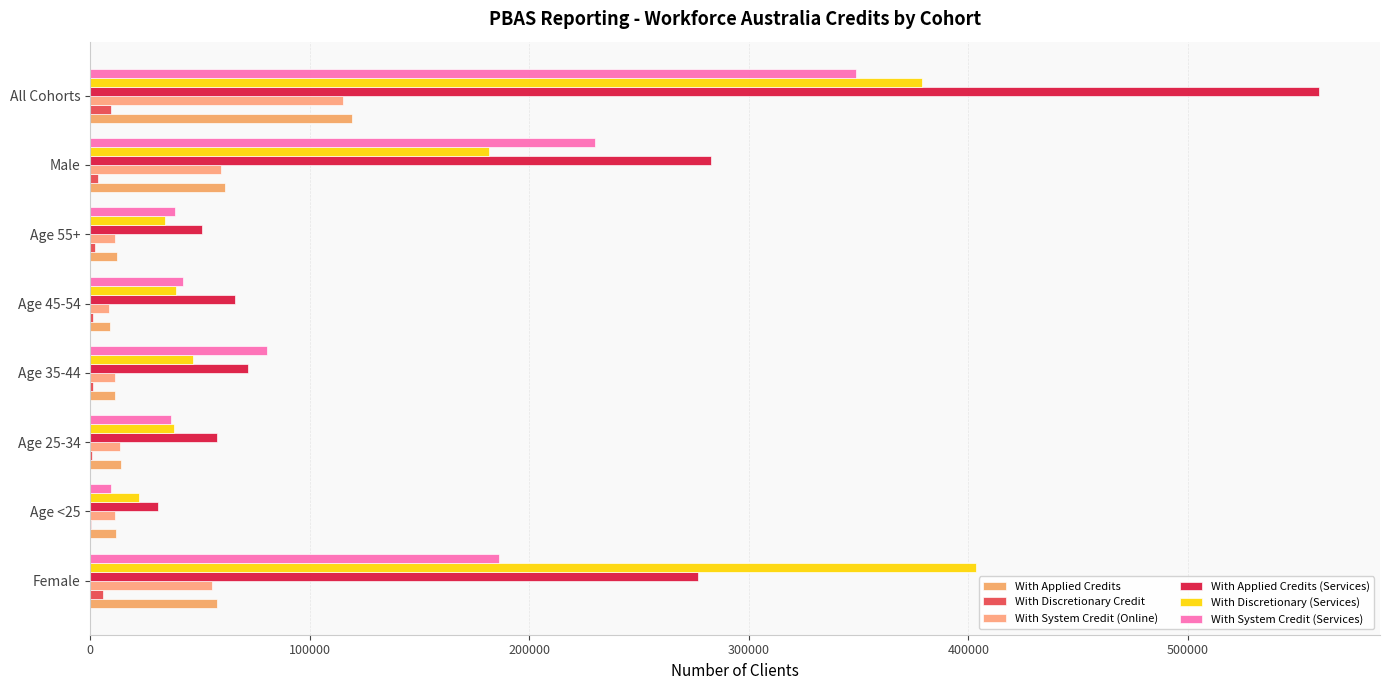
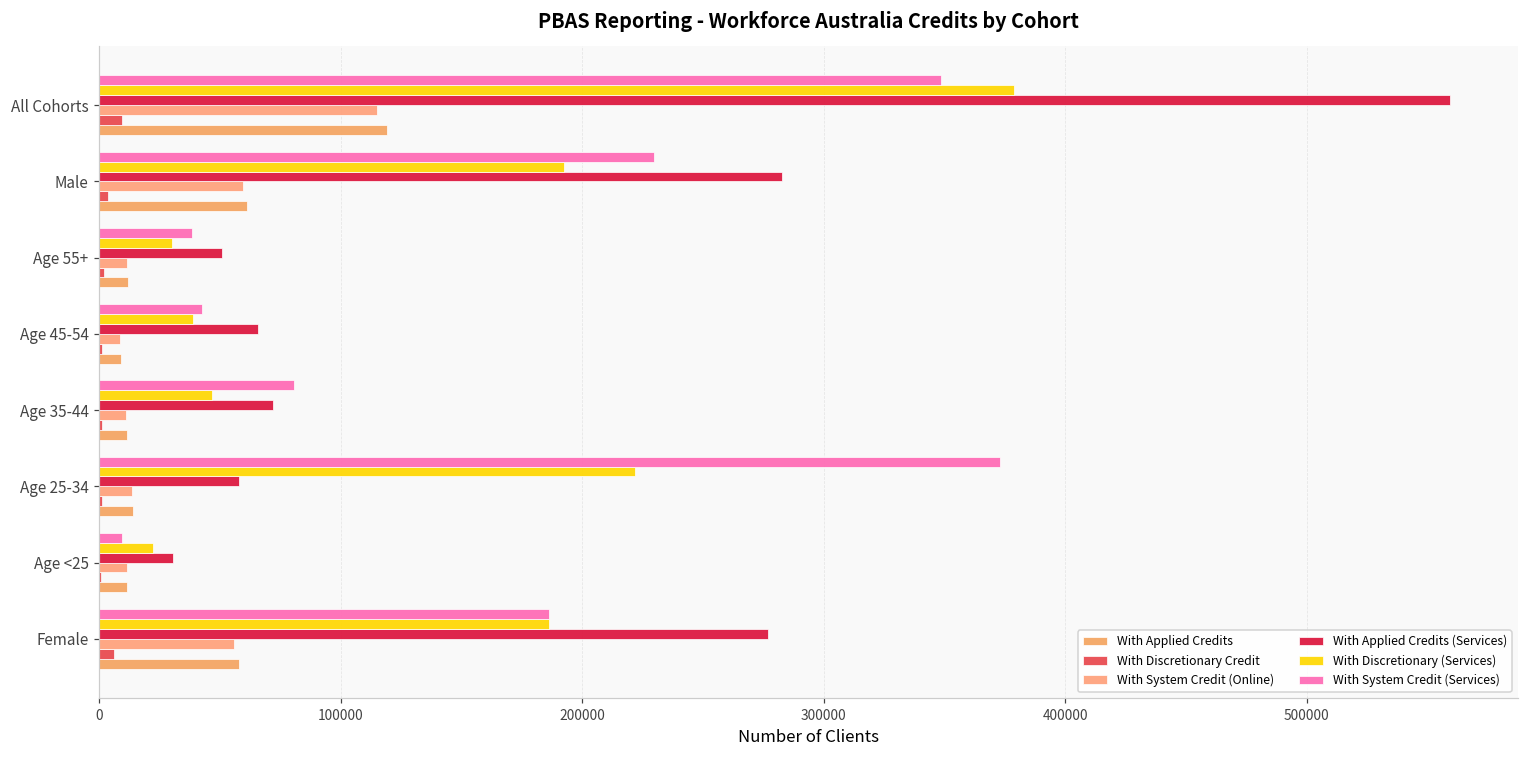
With Discretionary (Services), Male: 182000 -> 192000
With Discretionary (Services), Age 55+: 34000 -> 30000
With System Credit (Services), Age 25-34: 37000 -> 373000
With Discretionary (Services), Age 25-34: 38000 -> 222000
With Discretionary (Services), Female: 404000 -> 186000
